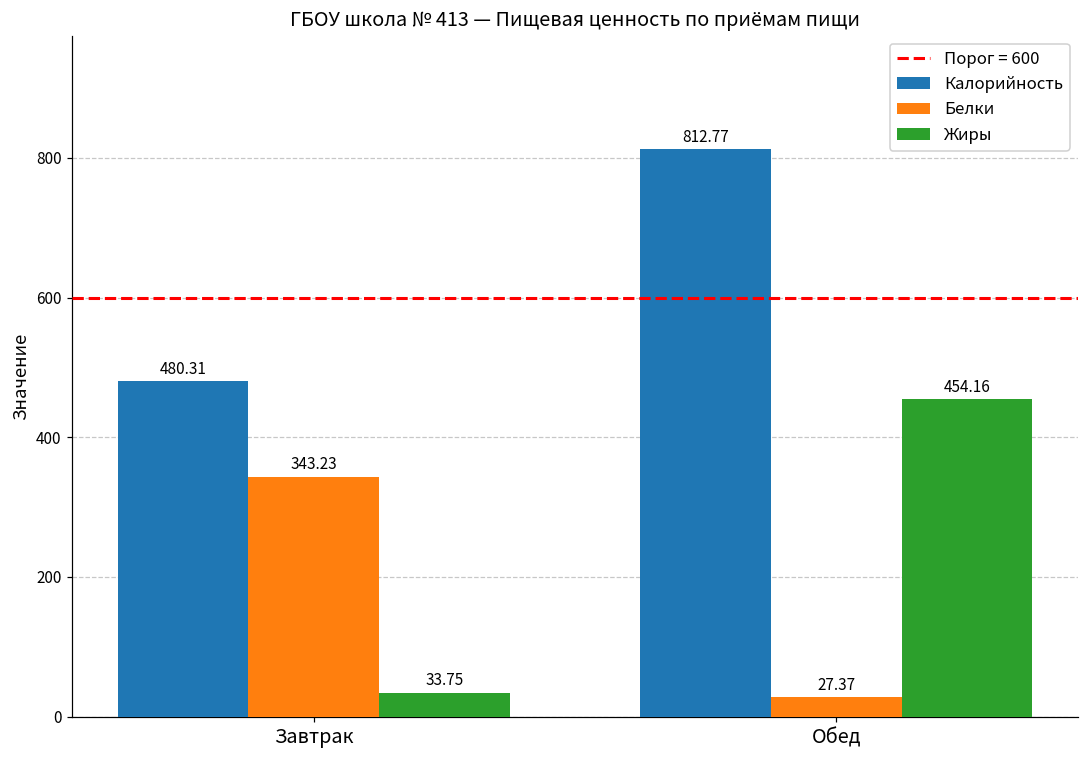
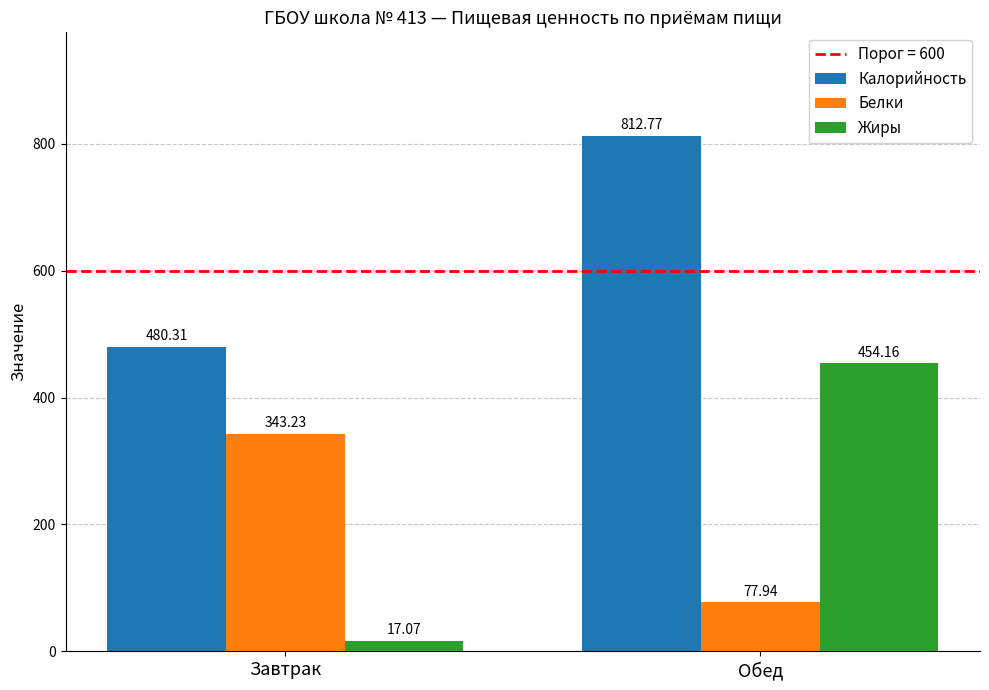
Жиры, Завтрак: 33.75 -> 17.07
Белки, Обед: 27.37 -> 77.94
